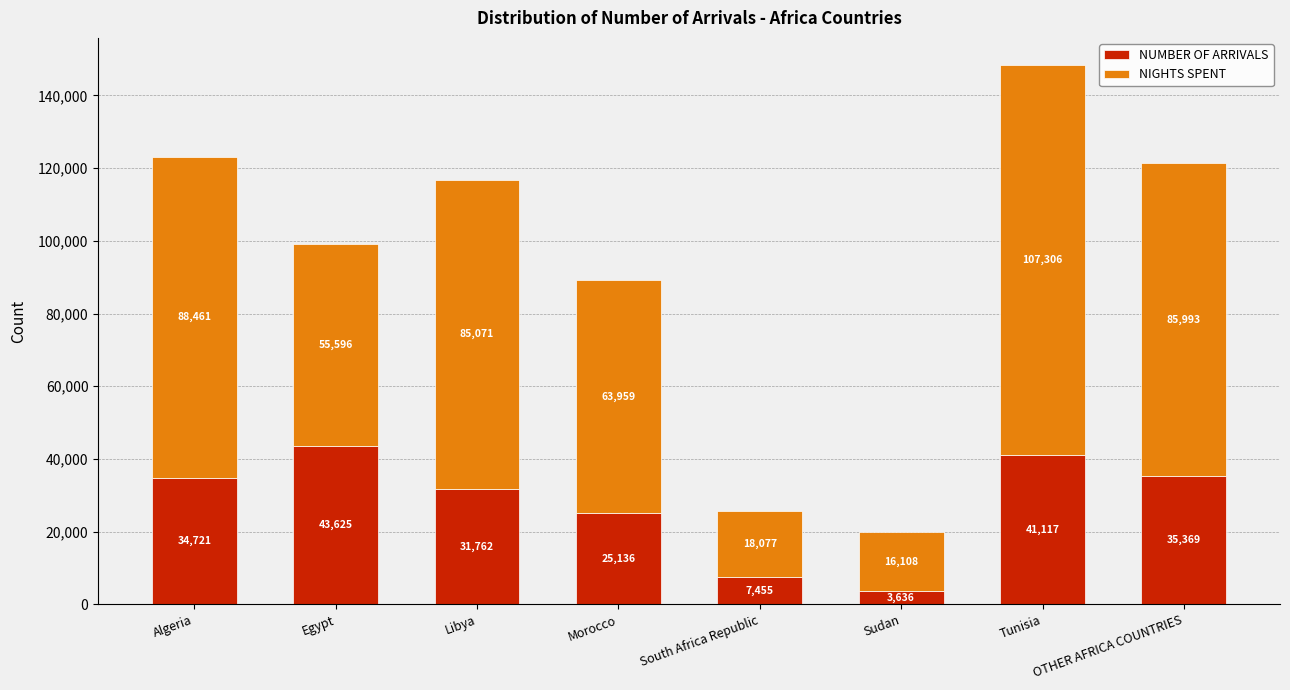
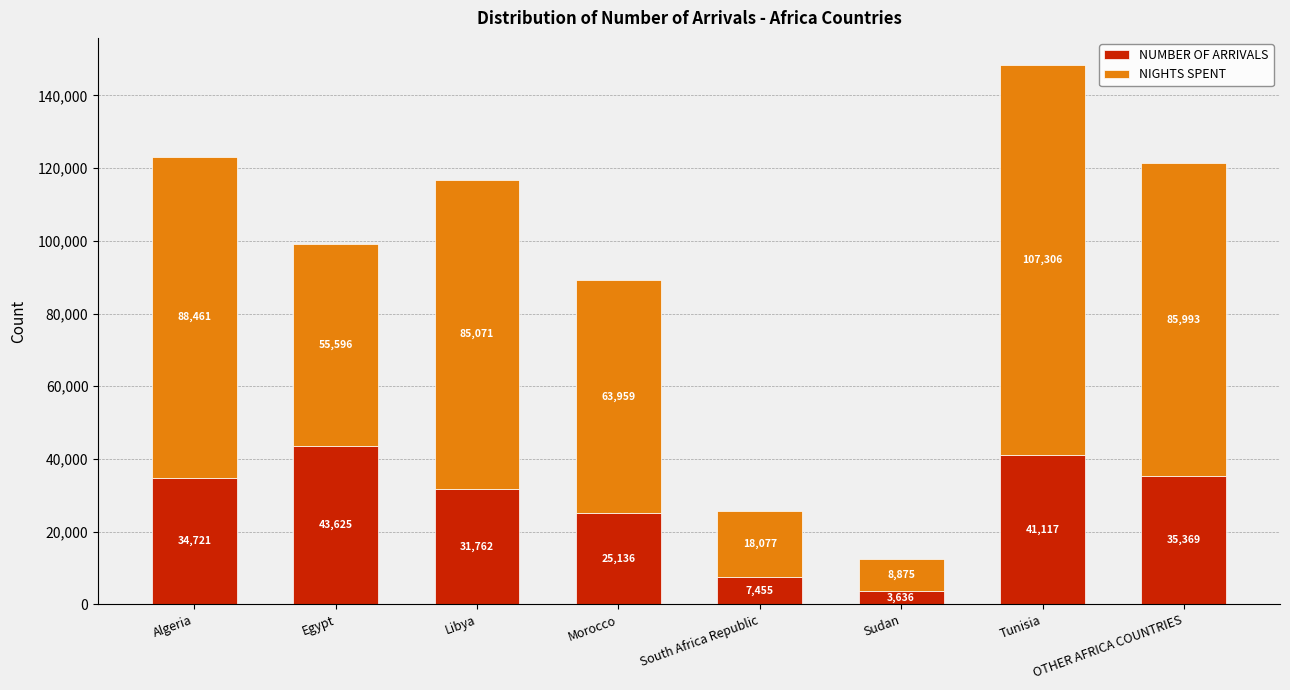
NIGHTS SPENT, Sudan: 16,108 -> 8,875
